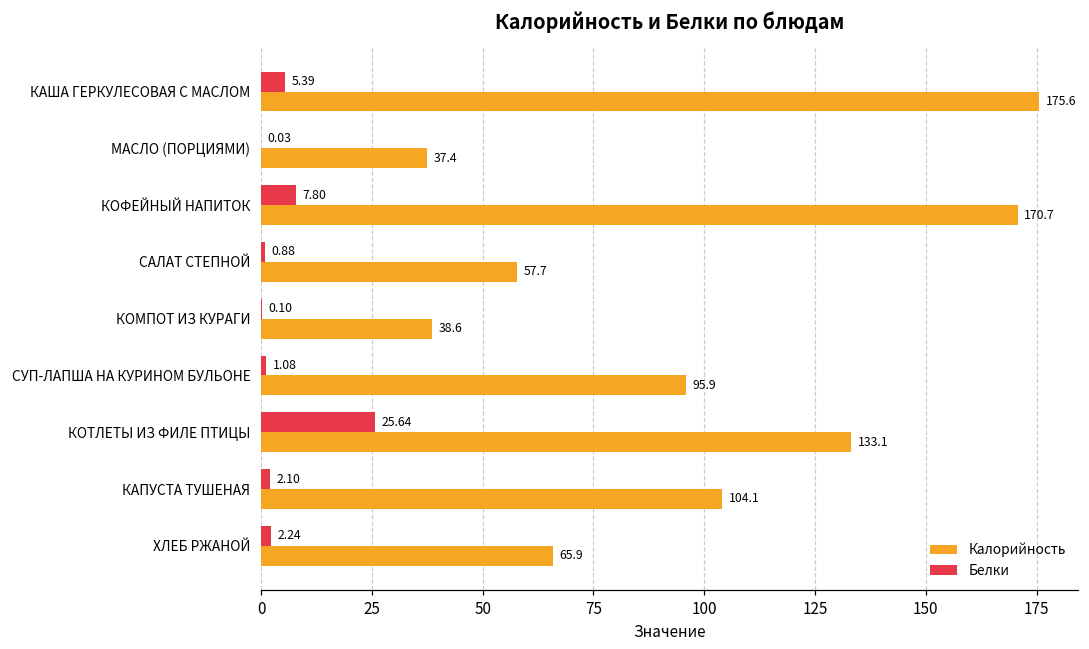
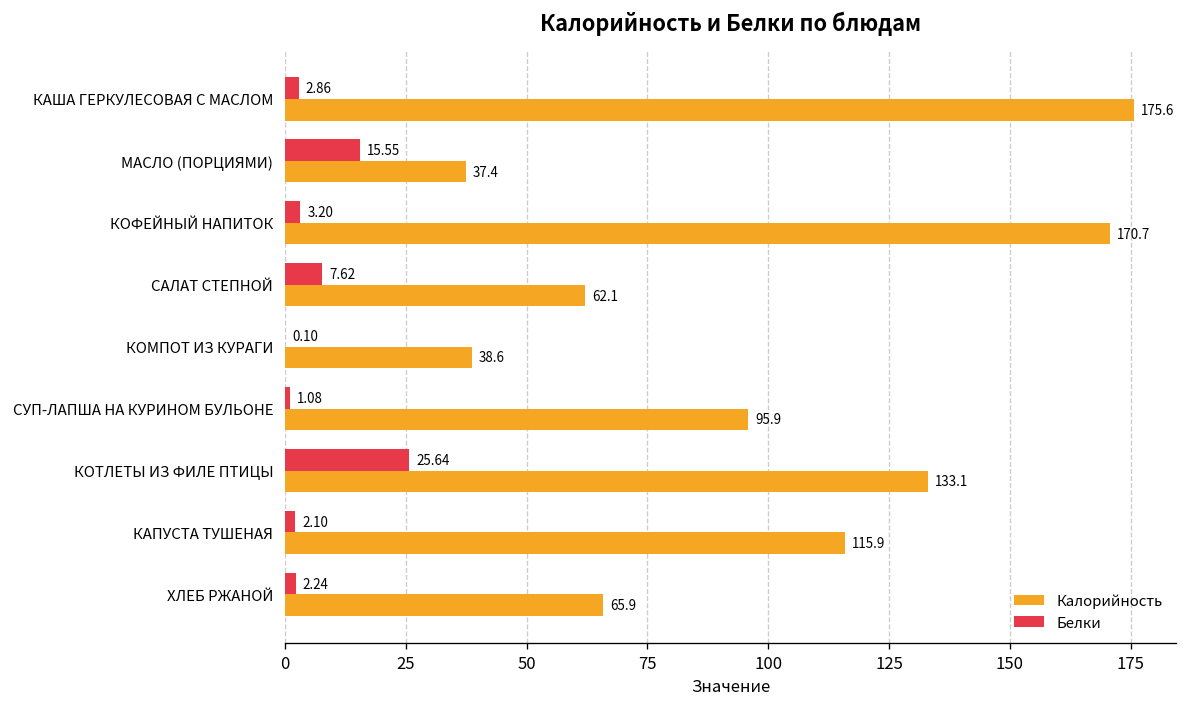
Белки, КАША ГЕРКУЛЕСОВАЯ С МАСЛОМ: 5.39 -> 2.86
Белки, МАСЛО (ПОРЦИЯМИ): 0.03 -> 15.55
Белки, КОФЕЙНЫЙ НАПИТОК: 7.80 -> 3.20
Белки, САЛАТ СТЕПНОЙ: 0.88 -> 7.62
Калорийность, САЛАТ СТЕПНОЙ: 57.7 -> 62.1
Калорийность, КАПУСТА ТУШЕНАЯ: 104.1 -> 115.9
